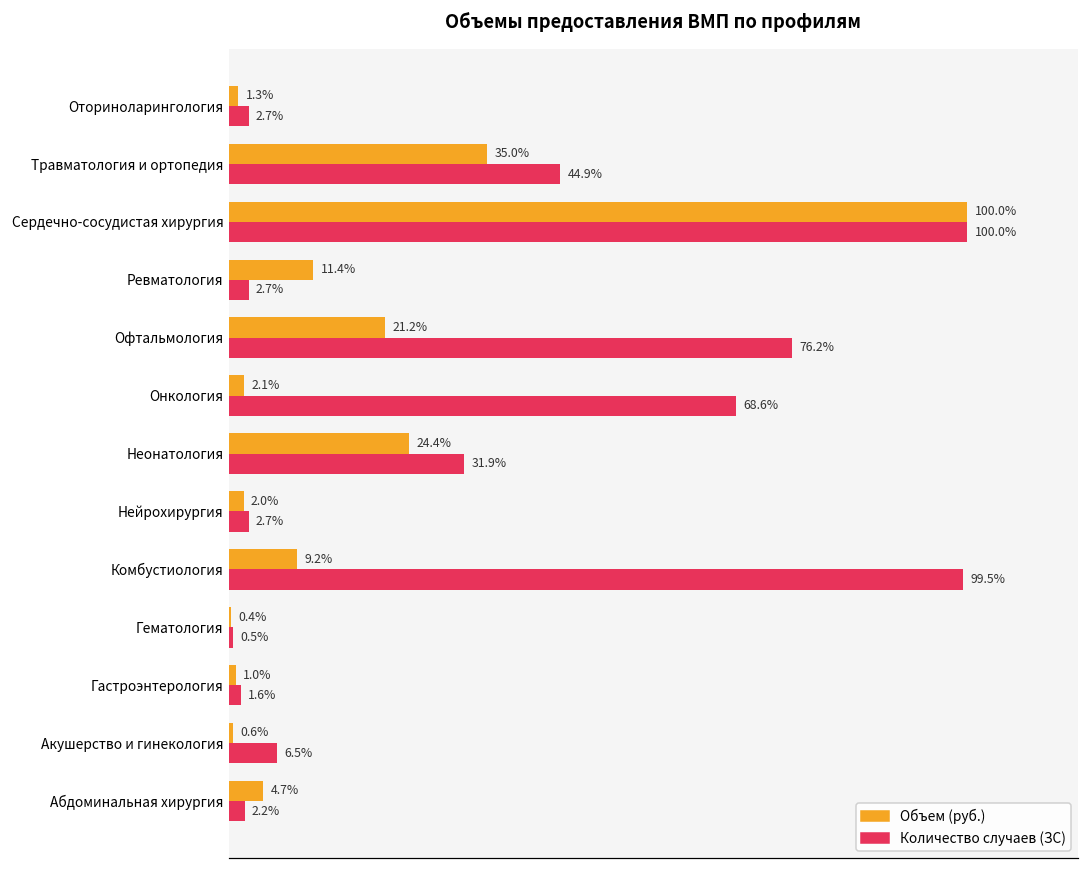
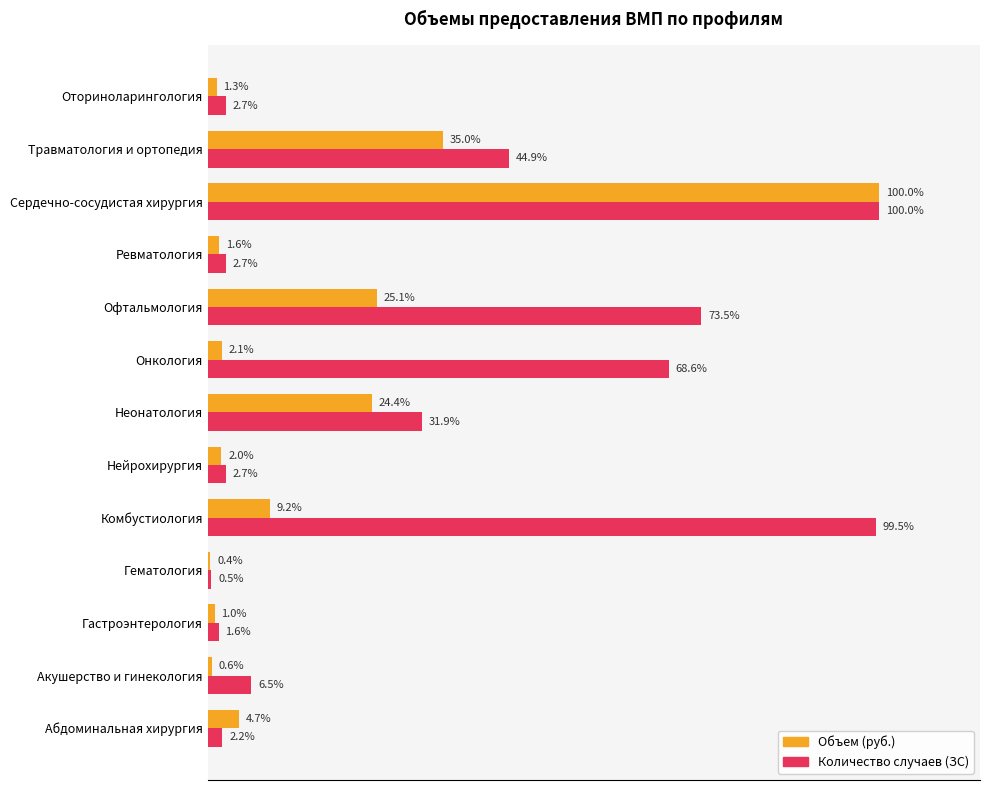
Объем (руб.), Ревматология: 11.4% -> 1.6%
Объем (руб.), Офтальмология: 21.2% -> 25.1%
Количество случаев (ЗС), Офтальмология: 76.2% -> 73.5%
